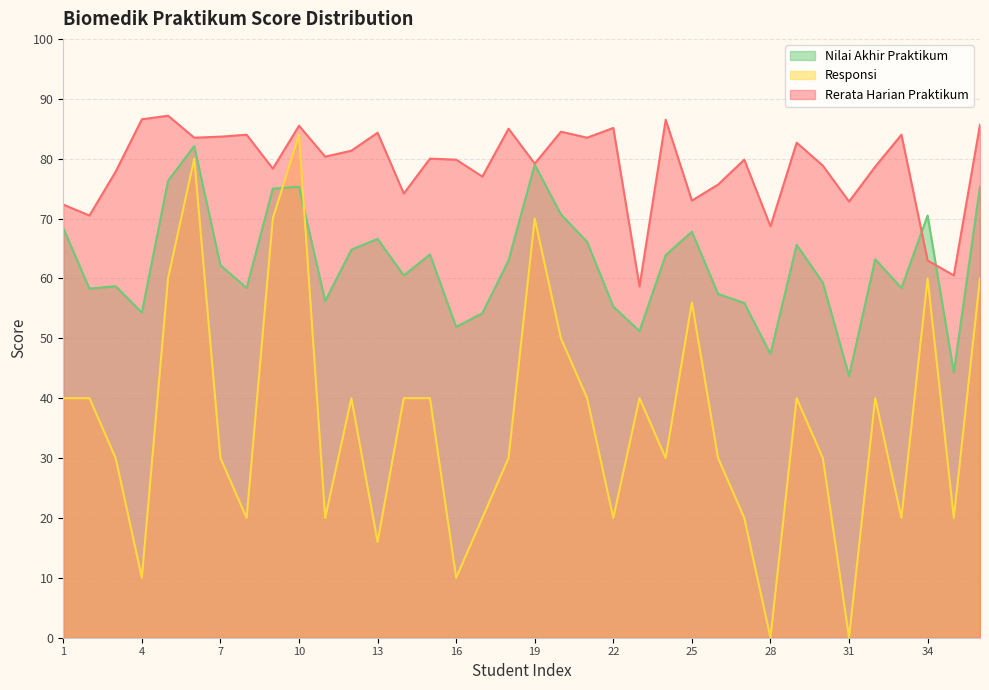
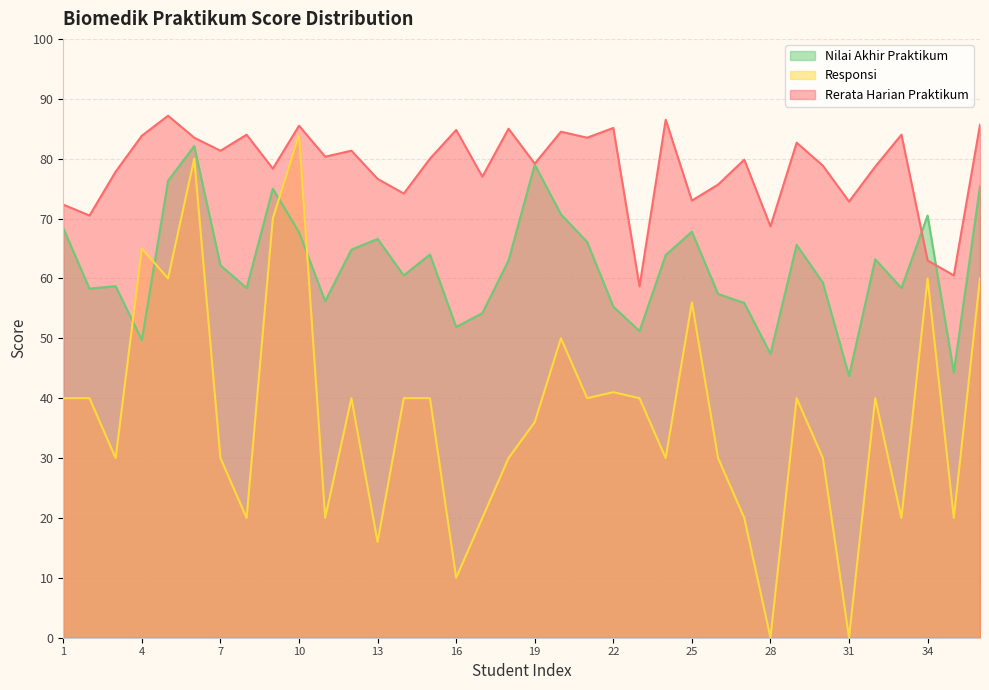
Nilai Akhir Praktikum, 4: 54 -> 50
Responsi, 4: 10 -> 65
Rerata Harian Praktikum, 4: 87 -> 84
Rerata Harian Praktikum, 7: 84 -> 81
Nilai Akhir Praktikum, 10: 75 -> 68
Rerata Harian Praktikum, 13: 84 -> 77
Rerata Harian Praktikum, 16: 80 -> 85
Responsi, 19: 70 -> 36
Responsi, 22: 20 -> 41
